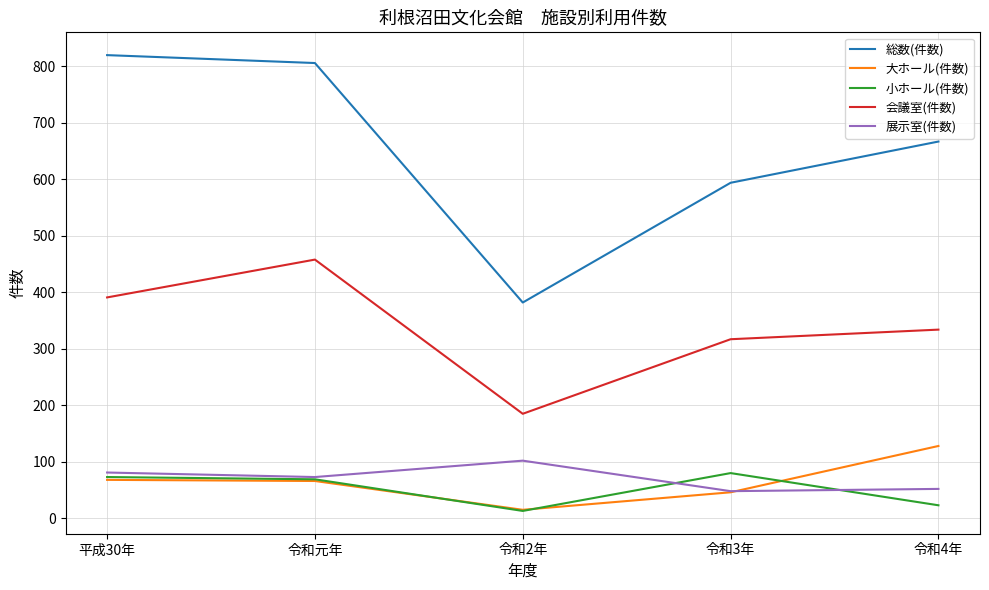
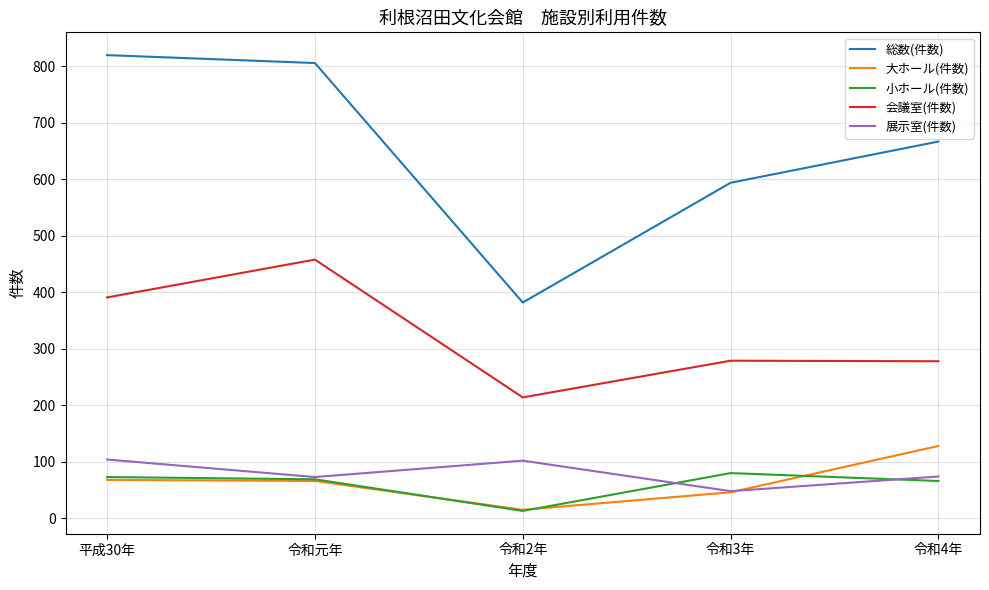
展示室(件数), 平成30年: 80 -> 100
会議室(件数), 令和2年: 190 -> 210
会議室(件数), 令和3年: 320 -> 280
小ホール(件数), 令和4年: 20 -> 70
会議室(件数), 令和4年: 330 -> 280
展示室(件数), 令和4年: 50 -> 70
